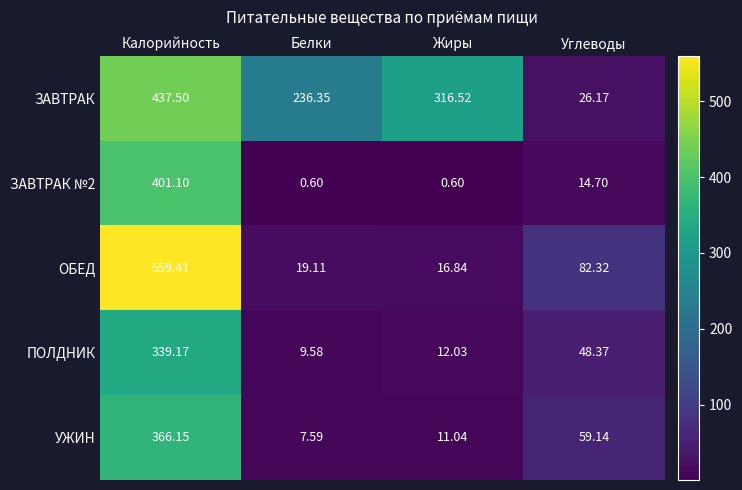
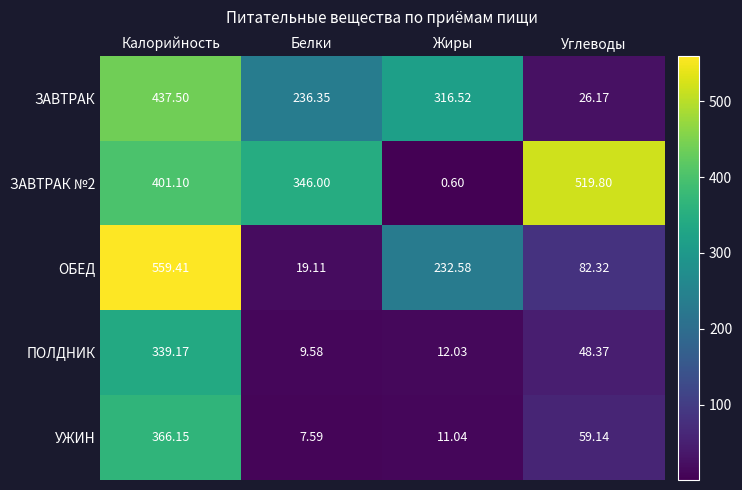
ЗАВТРАК №2, Белки: 0.60 -> 346.00
ЗАВТРАК №2, Углеводы: 14.70 -> 519.80
ОБЕД, Жиры: 16.84 -> 232.58
